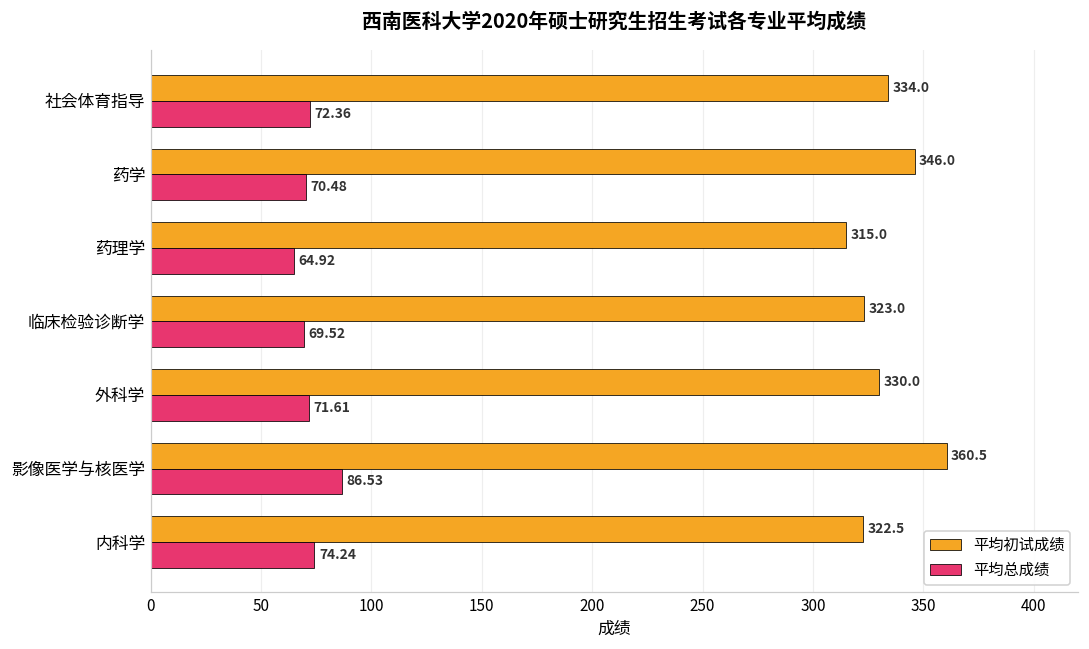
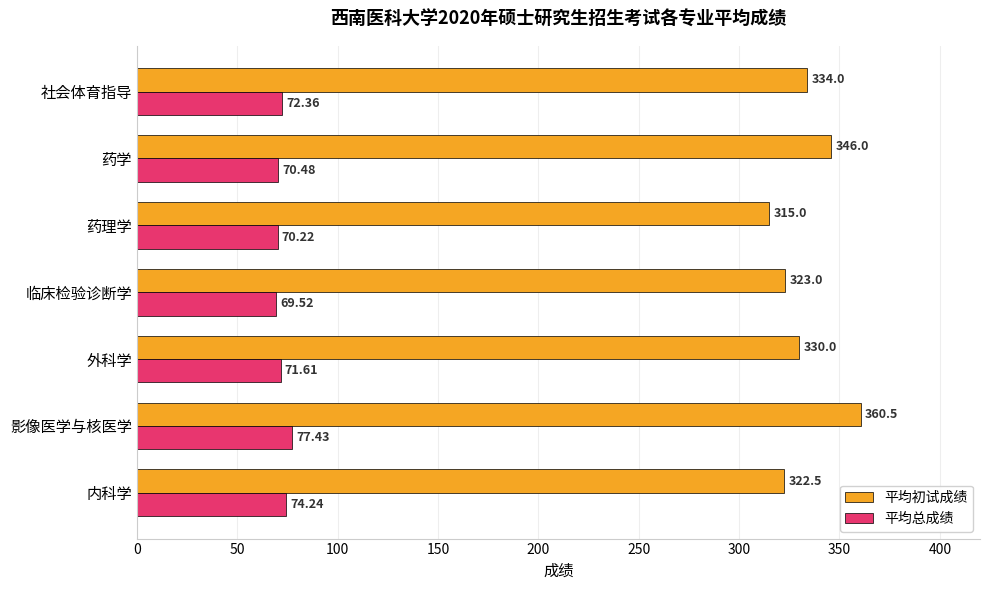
平均总成绩, 药理学: 64.92 -> 70.22
平均总成绩, 影像医学与核医学: 86.53 -> 77.43
